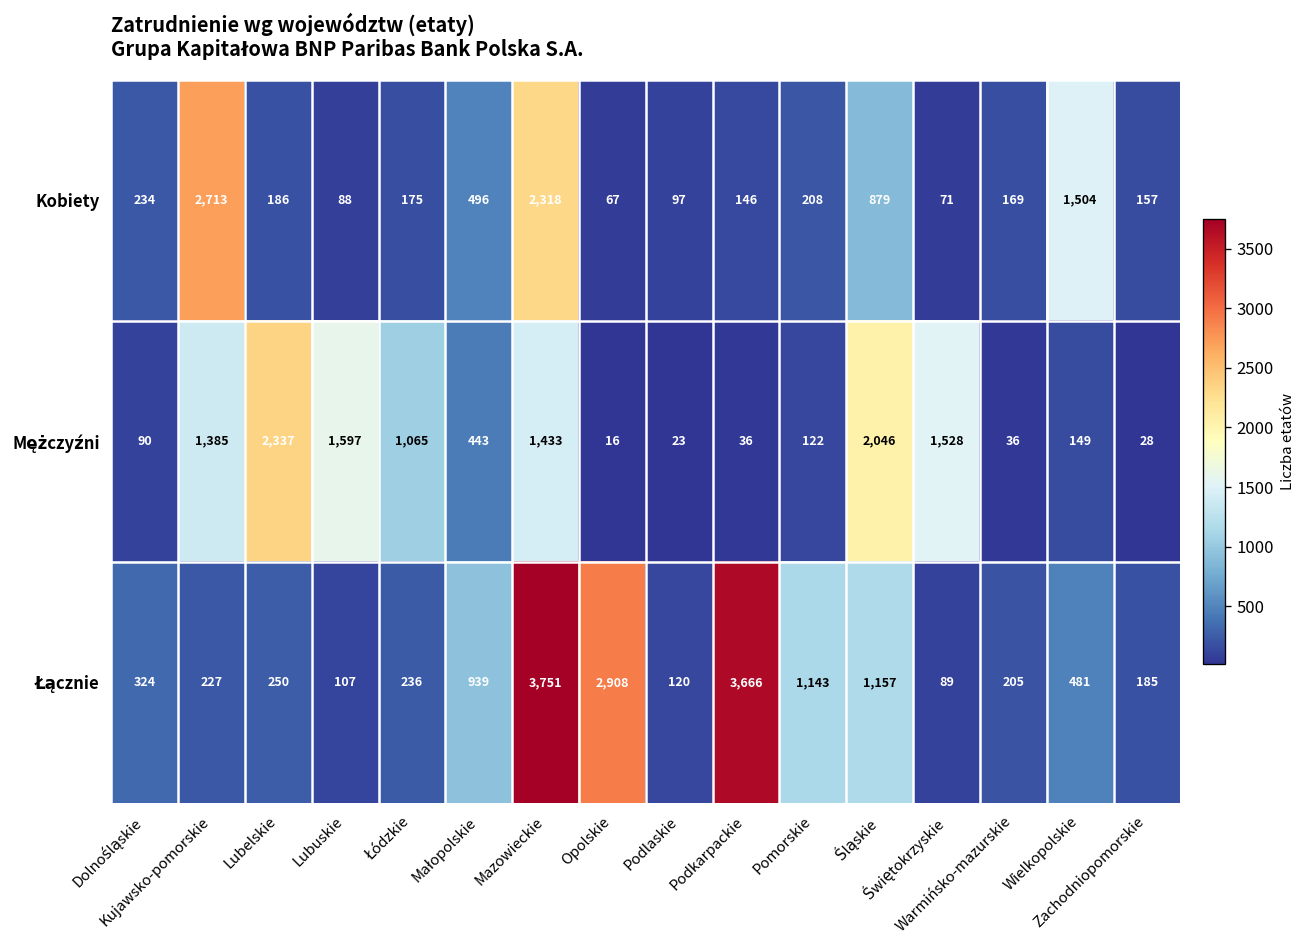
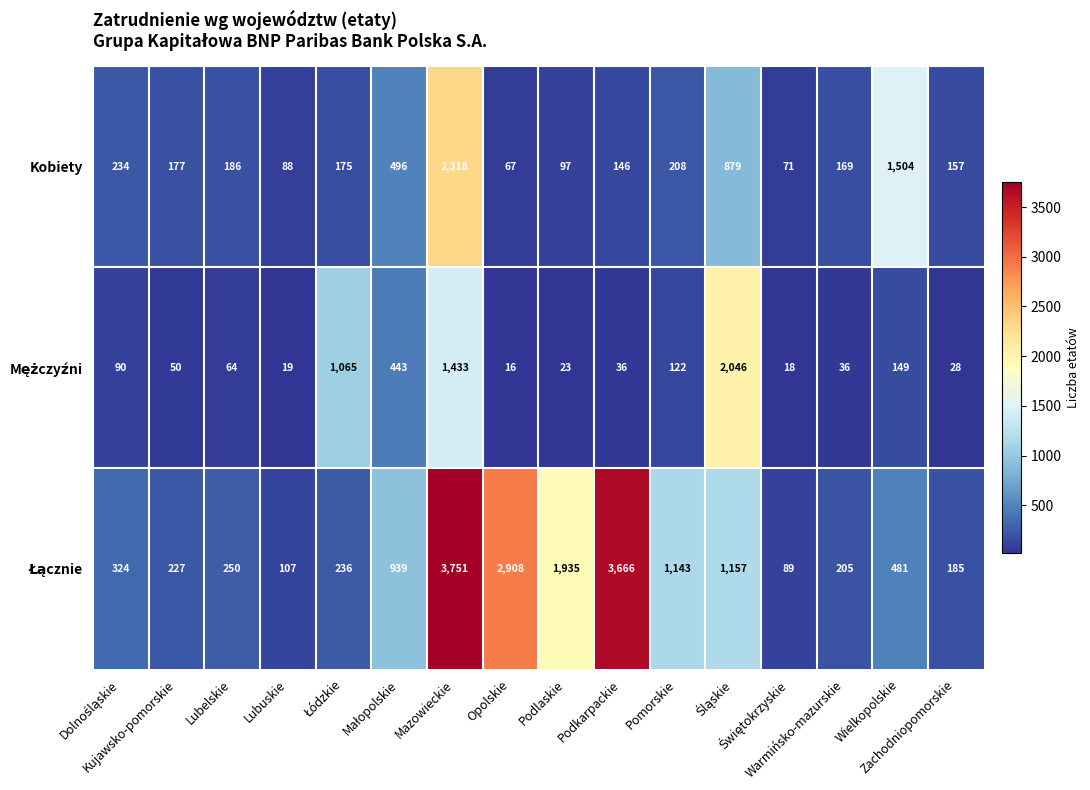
Kobiety, Kujawsko-pomorskie: 2,713 -> 177
Mężczyźni, Kujawsko-pomorskie: 1,385 -> 50
Mężczyźni, Lubelskie: 2,337 -> 64
Mężczyźni, Lubuskie: 1,597 -> 19
Mężczyźni, Świętokrzyskie: 1,528 -> 18
Łącznie, Podlaskie: 120 -> 1,935
